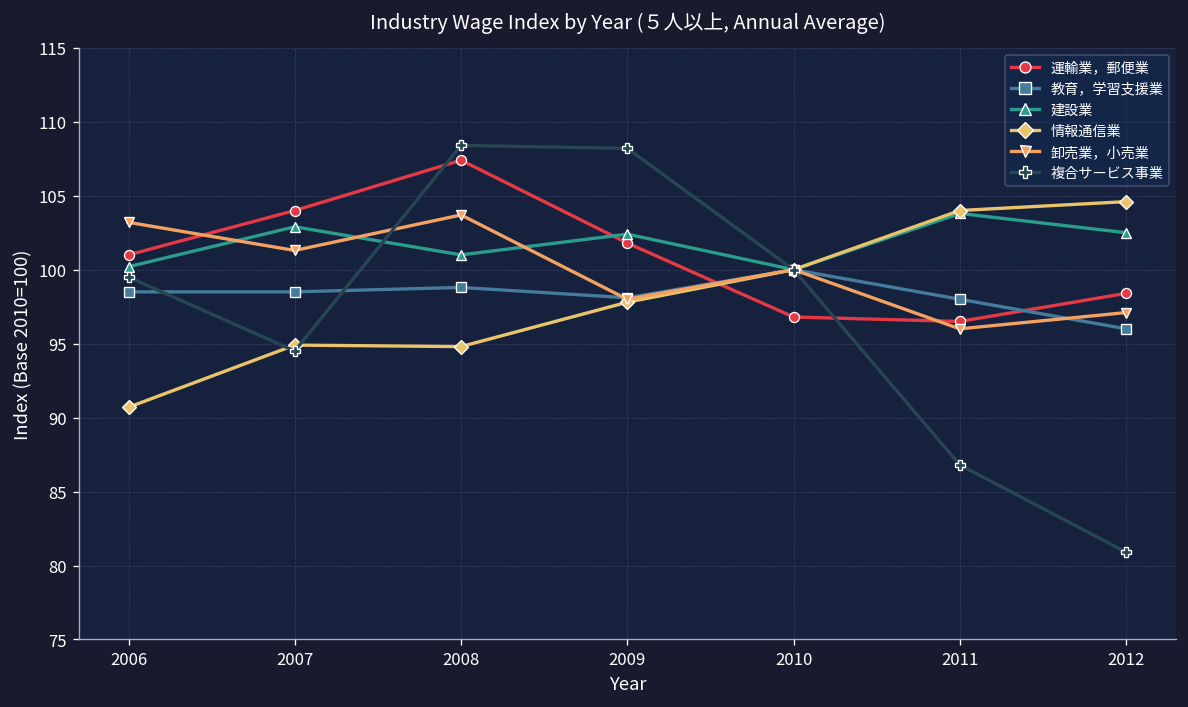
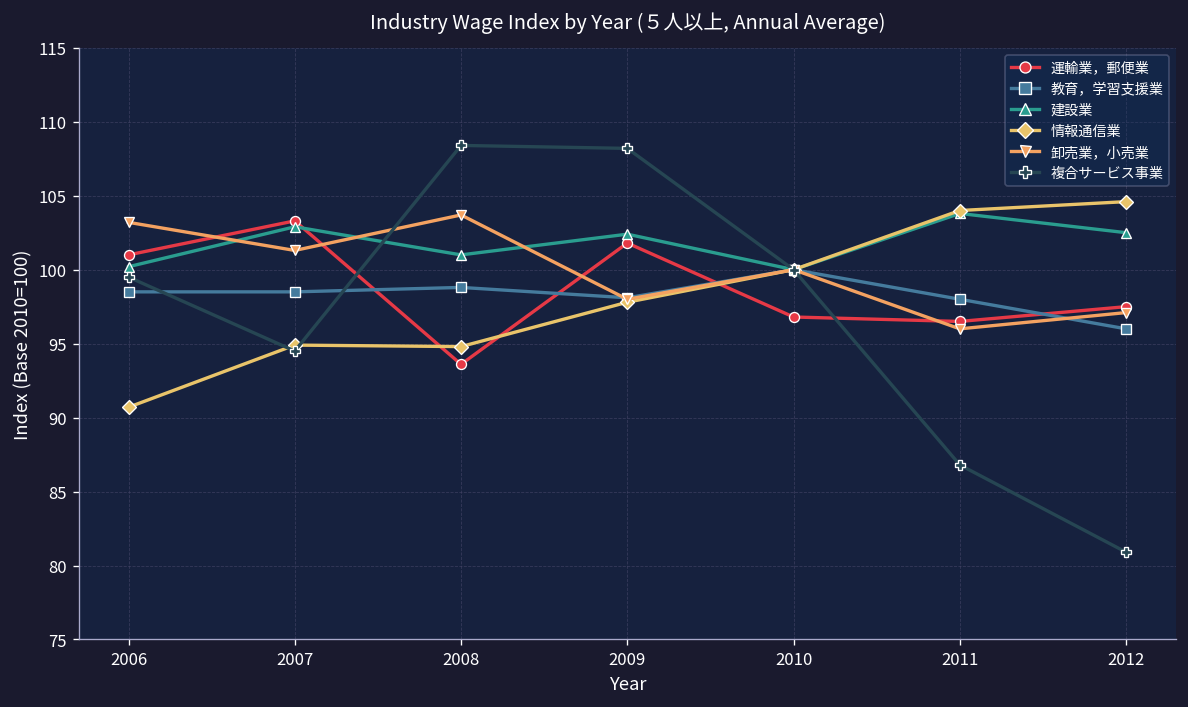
運輸業，郵便業, 2007: 104.0 -> 103.3
運輸業，郵便業, 2008: 107.4 -> 93.6
運輸業，郵便業, 2012: 98.4 -> 97.5
